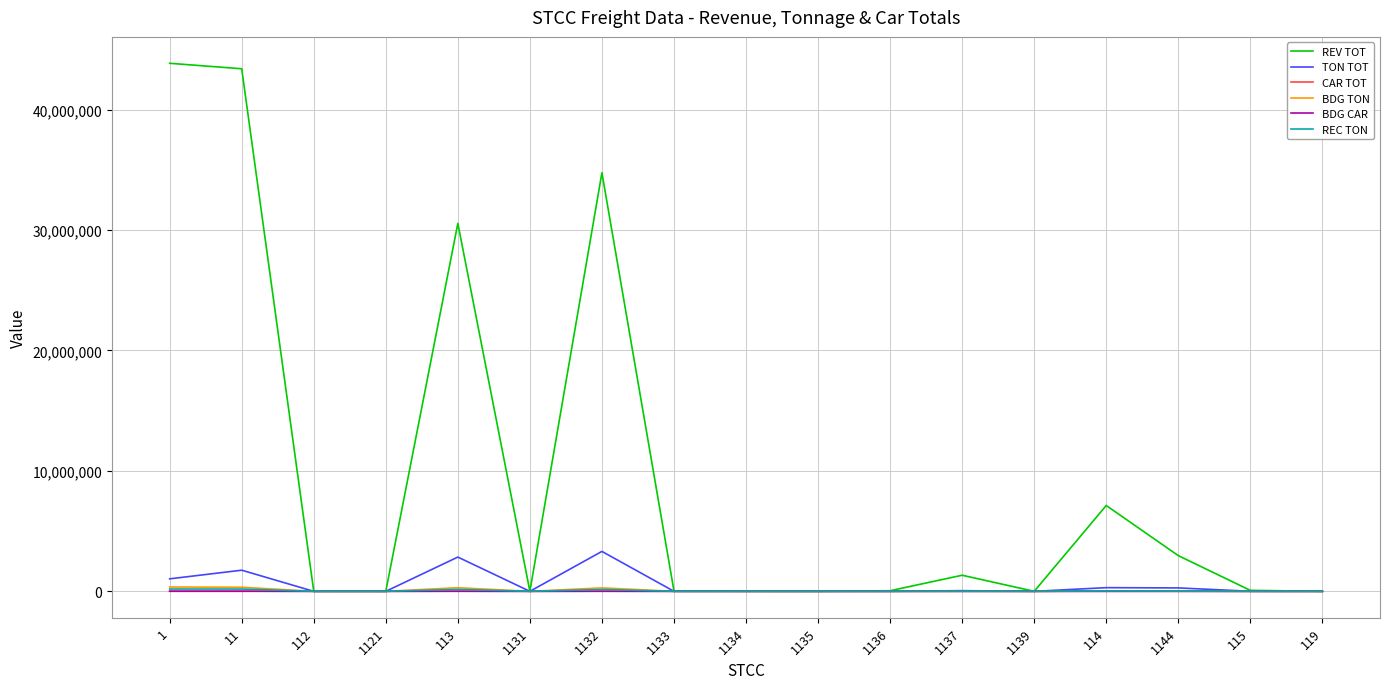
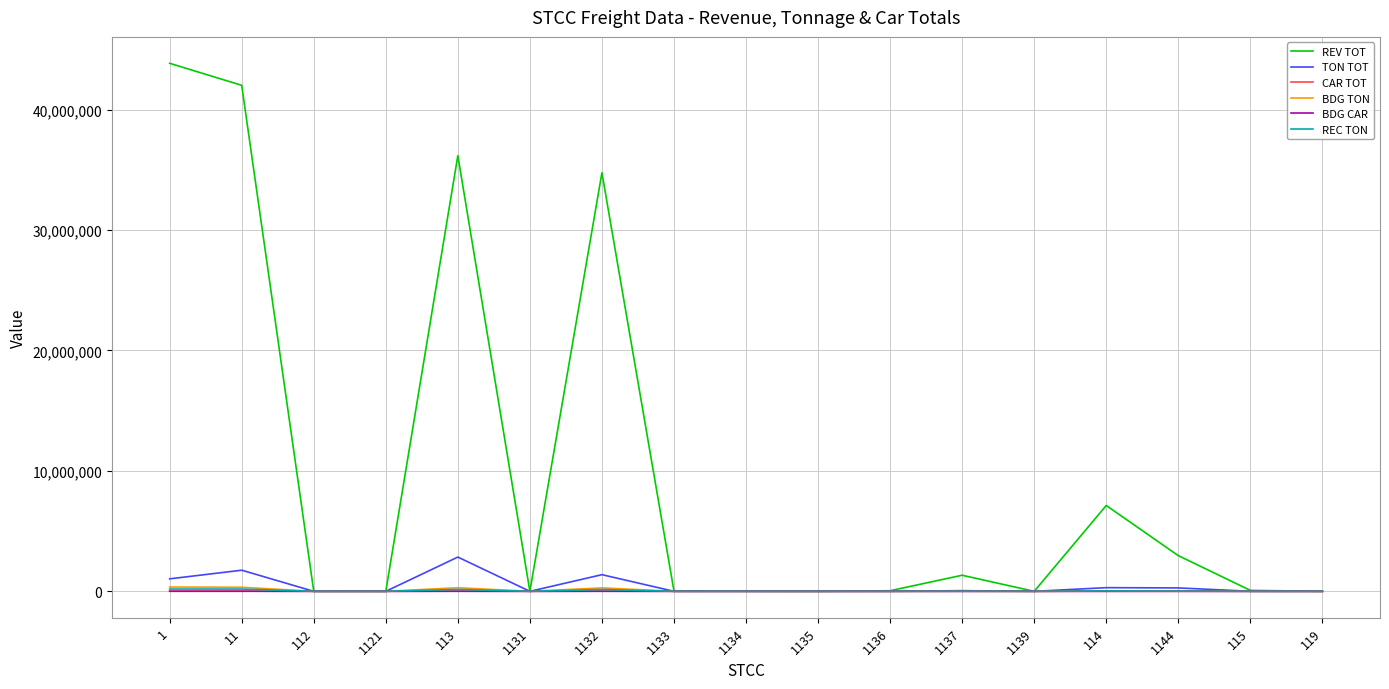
REV TOT, 11: 43,400,000 -> 42,000,000
REV TOT, 113: 30,600,000 -> 36,200,000
TON TOT, 1132: 3,300,000 -> 1,400,000
